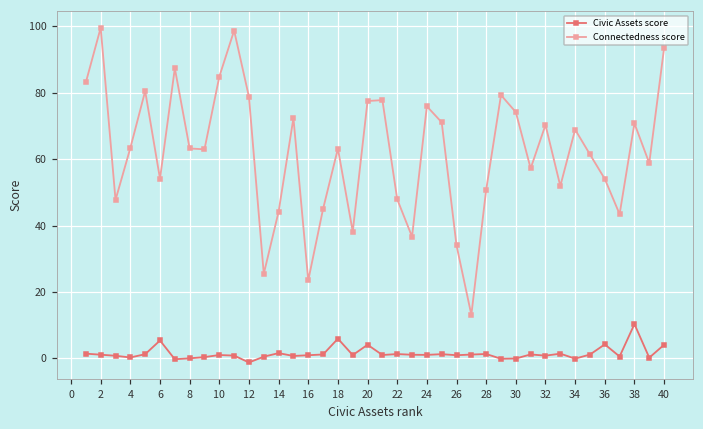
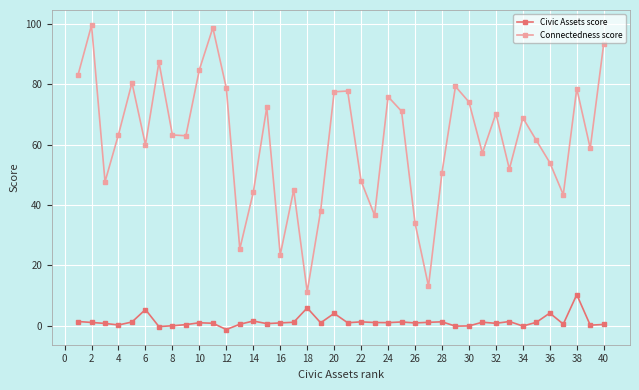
Connectedness score, 6: 54 -> 60
Connectedness score, 18: 63 -> 11
Connectedness score, 38: 71 -> 79
Civic Assets score, 40: 4 -> 0
